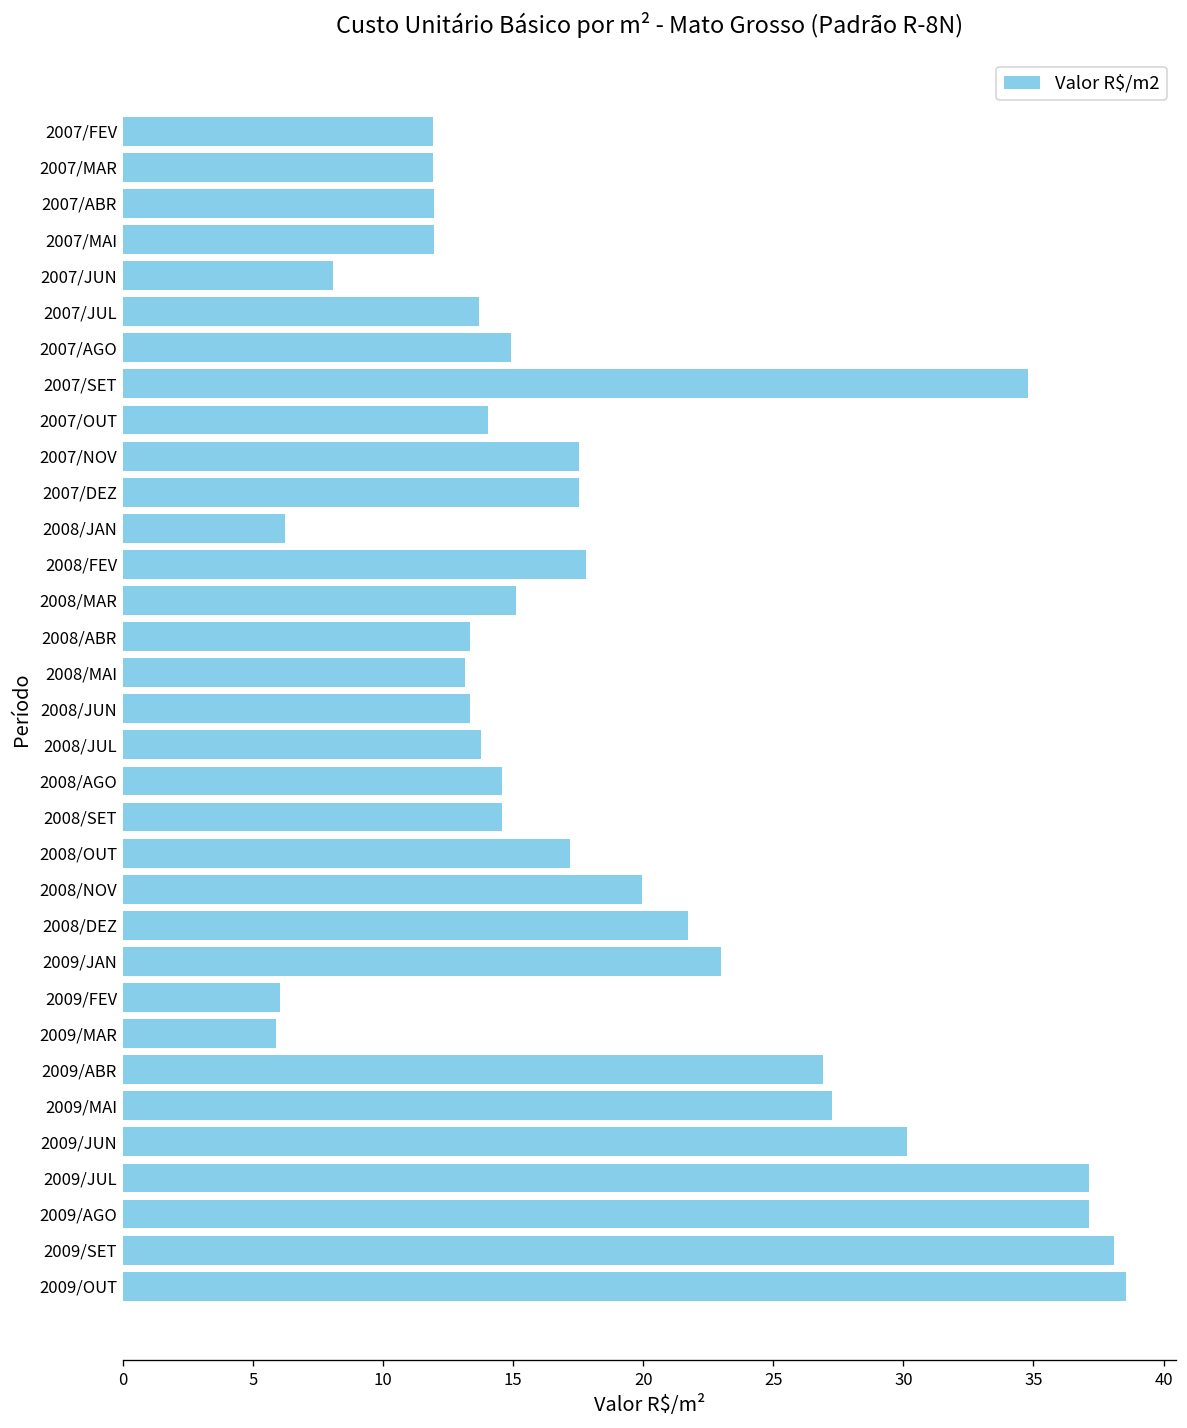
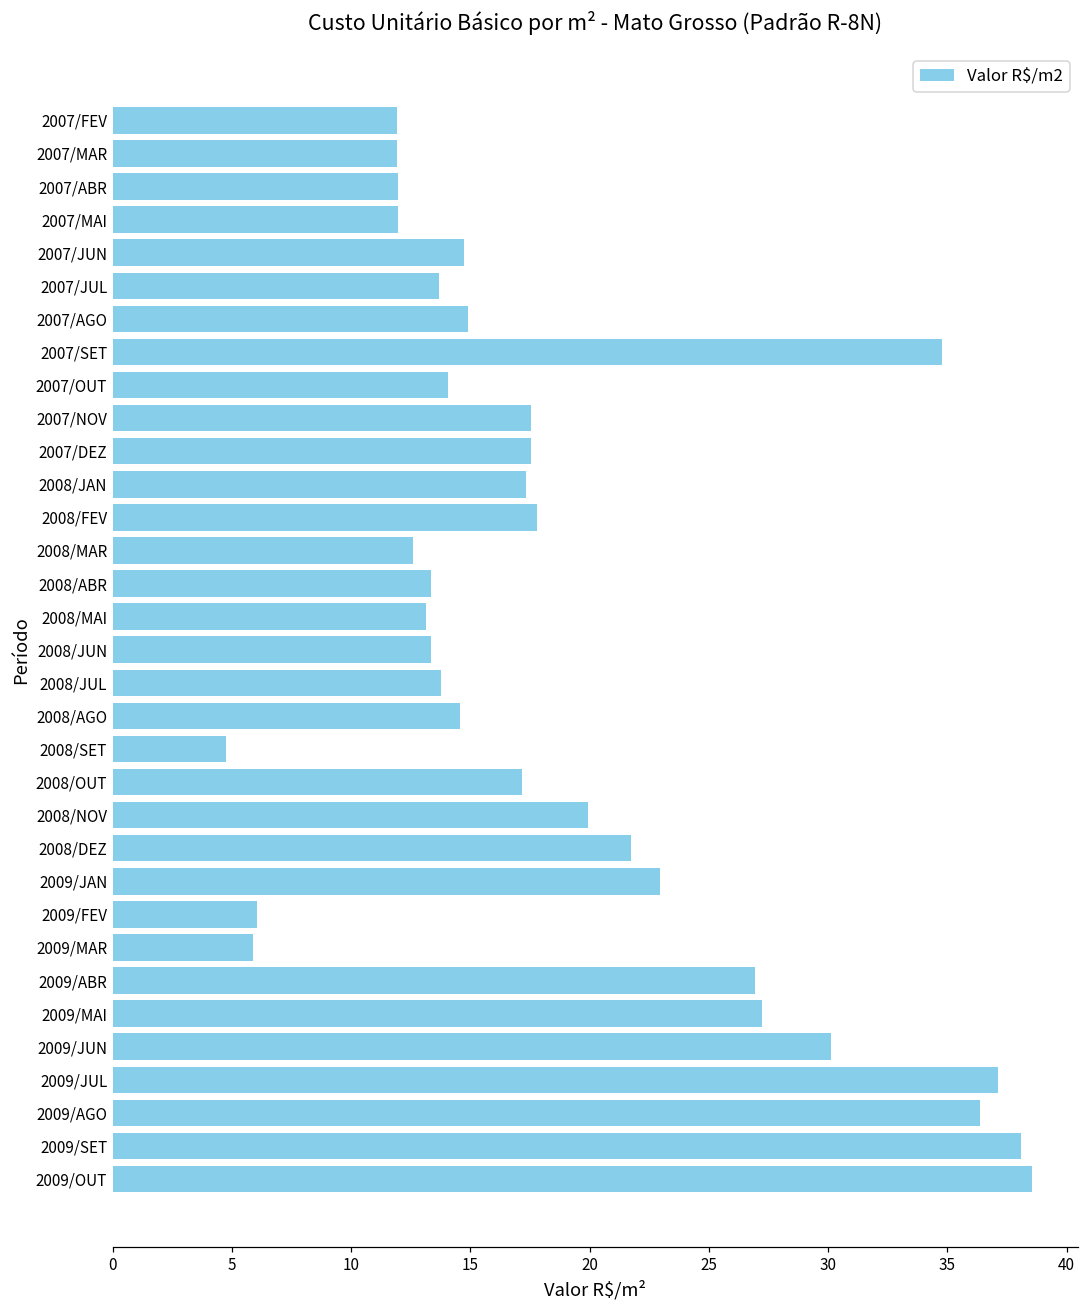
2007/JUN: 8.1 -> 14.7
2008/JAN: 6.2 -> 17.4
2008/MAR: 15.1 -> 12.6
2008/SET: 14.6 -> 4.7
2009/AGO: 37.1 -> 36.4
